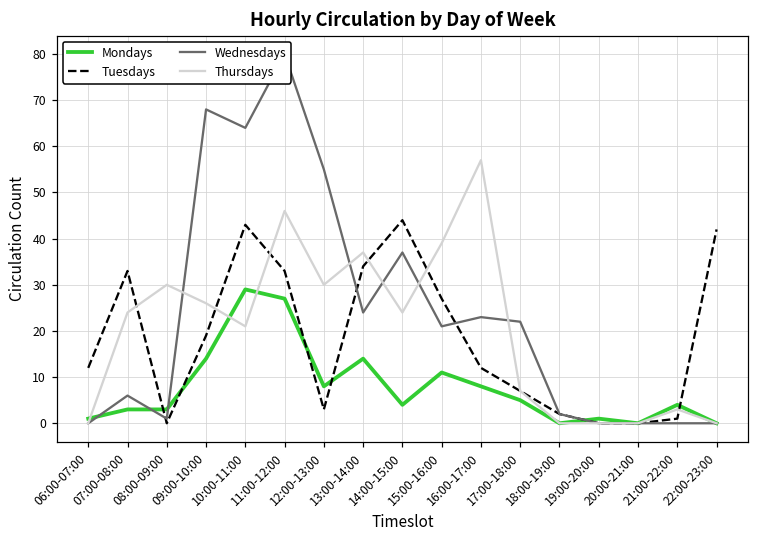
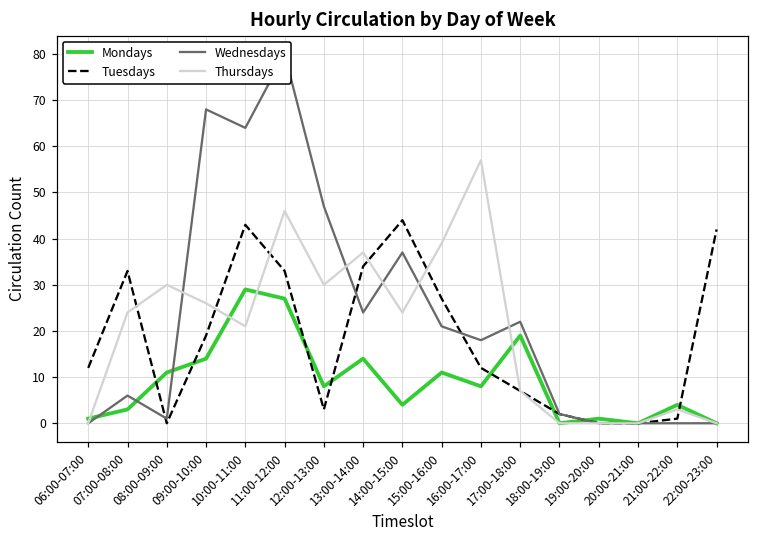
Mondays, 08:00-09:00: 3 -> 11
Wednesdays, 12:00-13:00: 55 -> 47
Wednesdays, 16:00-17:00: 23 -> 18
Mondays, 17:00-18:00: 5 -> 19
